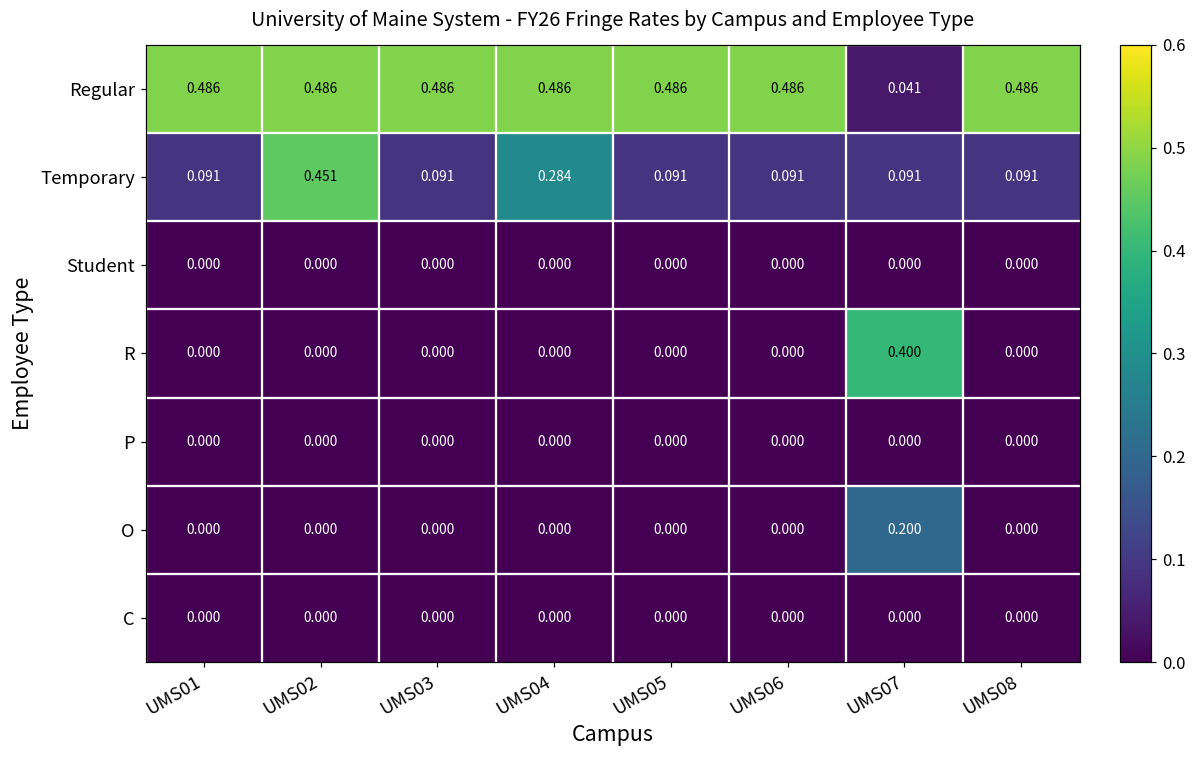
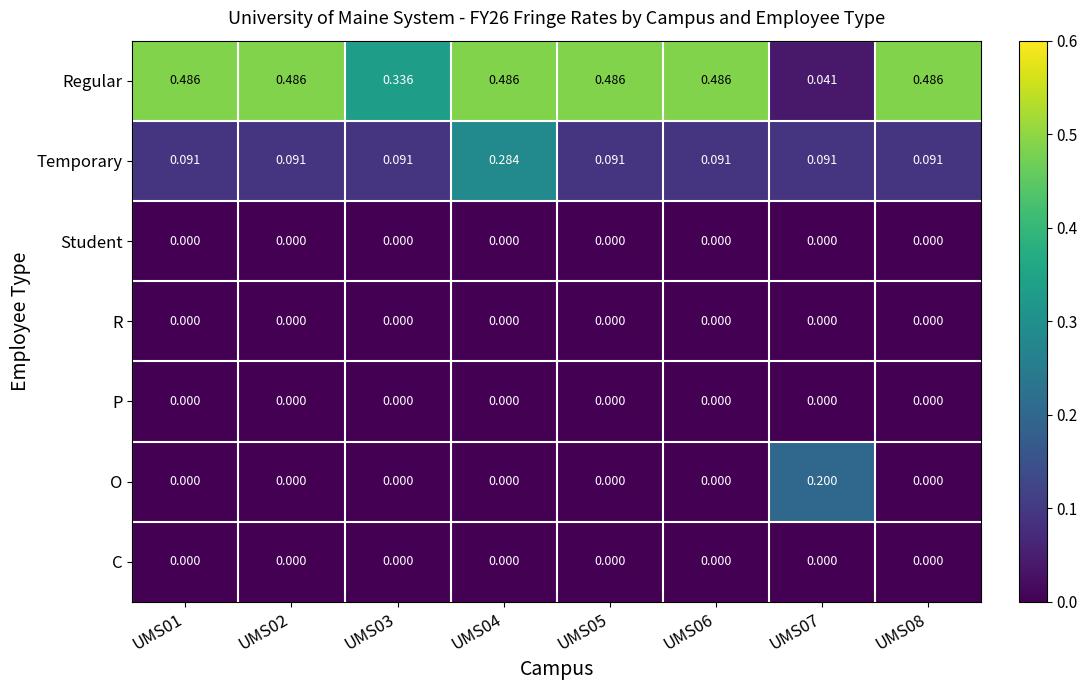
Regular, UMS03: 0.486 -> 0.336
Temporary, UMS02: 0.451 -> 0.091
R, UMS07: 0.400 -> 0.000
